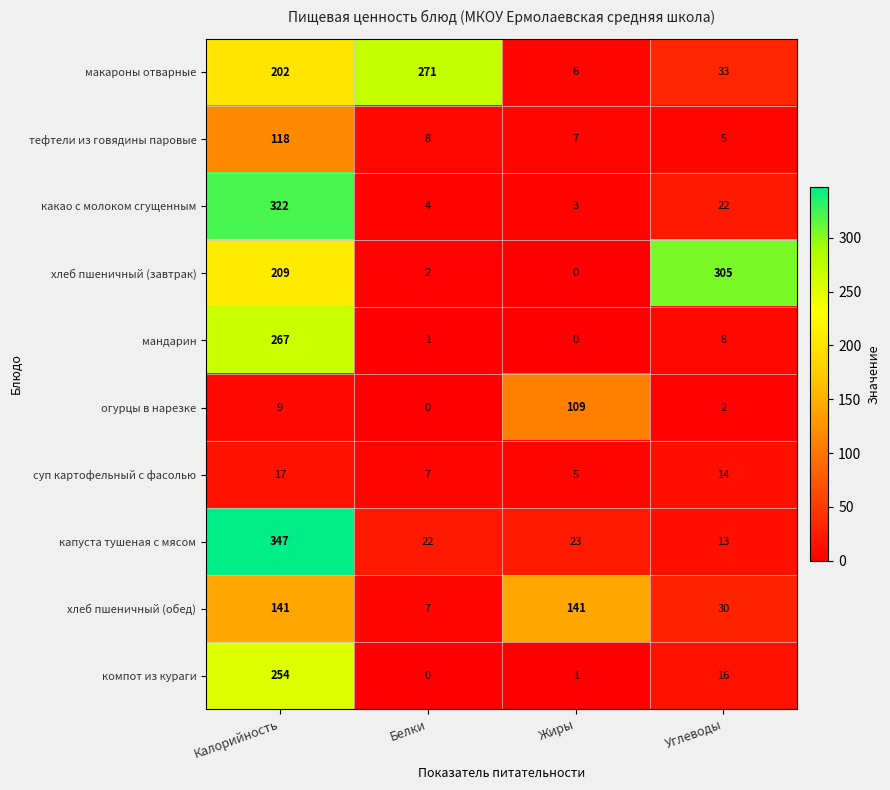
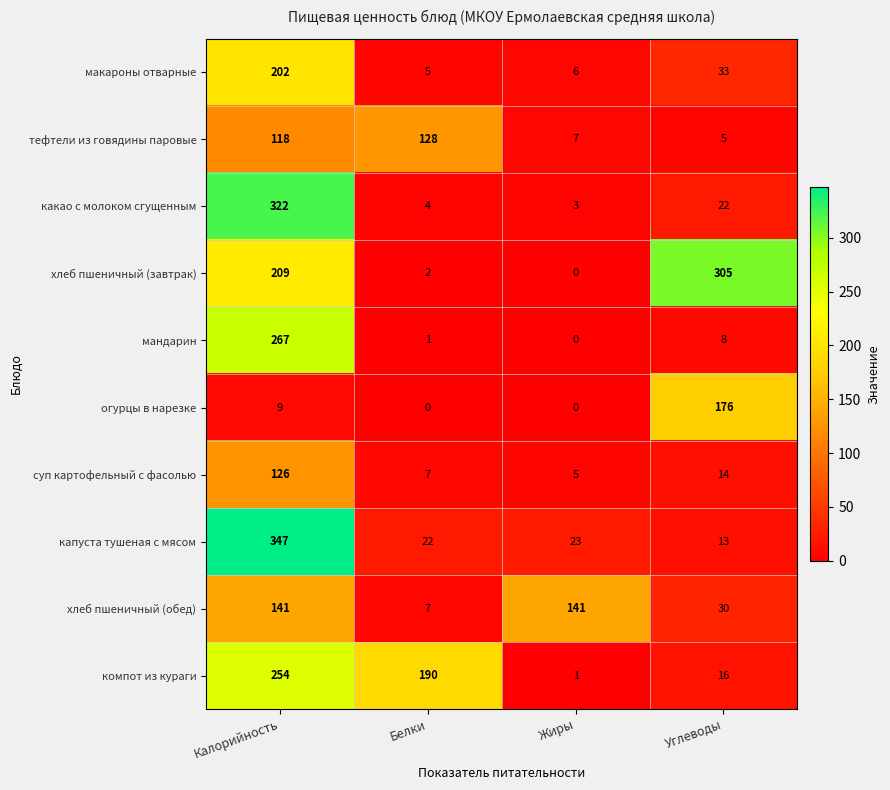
макароны отварные, Белки: 271 -> 5
тефтели из говядины паровые, Белки: 8 -> 128
огурцы в нарезке, Жиры: 109 -> 0
огурцы в нарезке, Углеводы: 2 -> 176
суп картофельный с фасолью, Калорийность: 17 -> 126
компот из кураги, Белки: 0 -> 190
